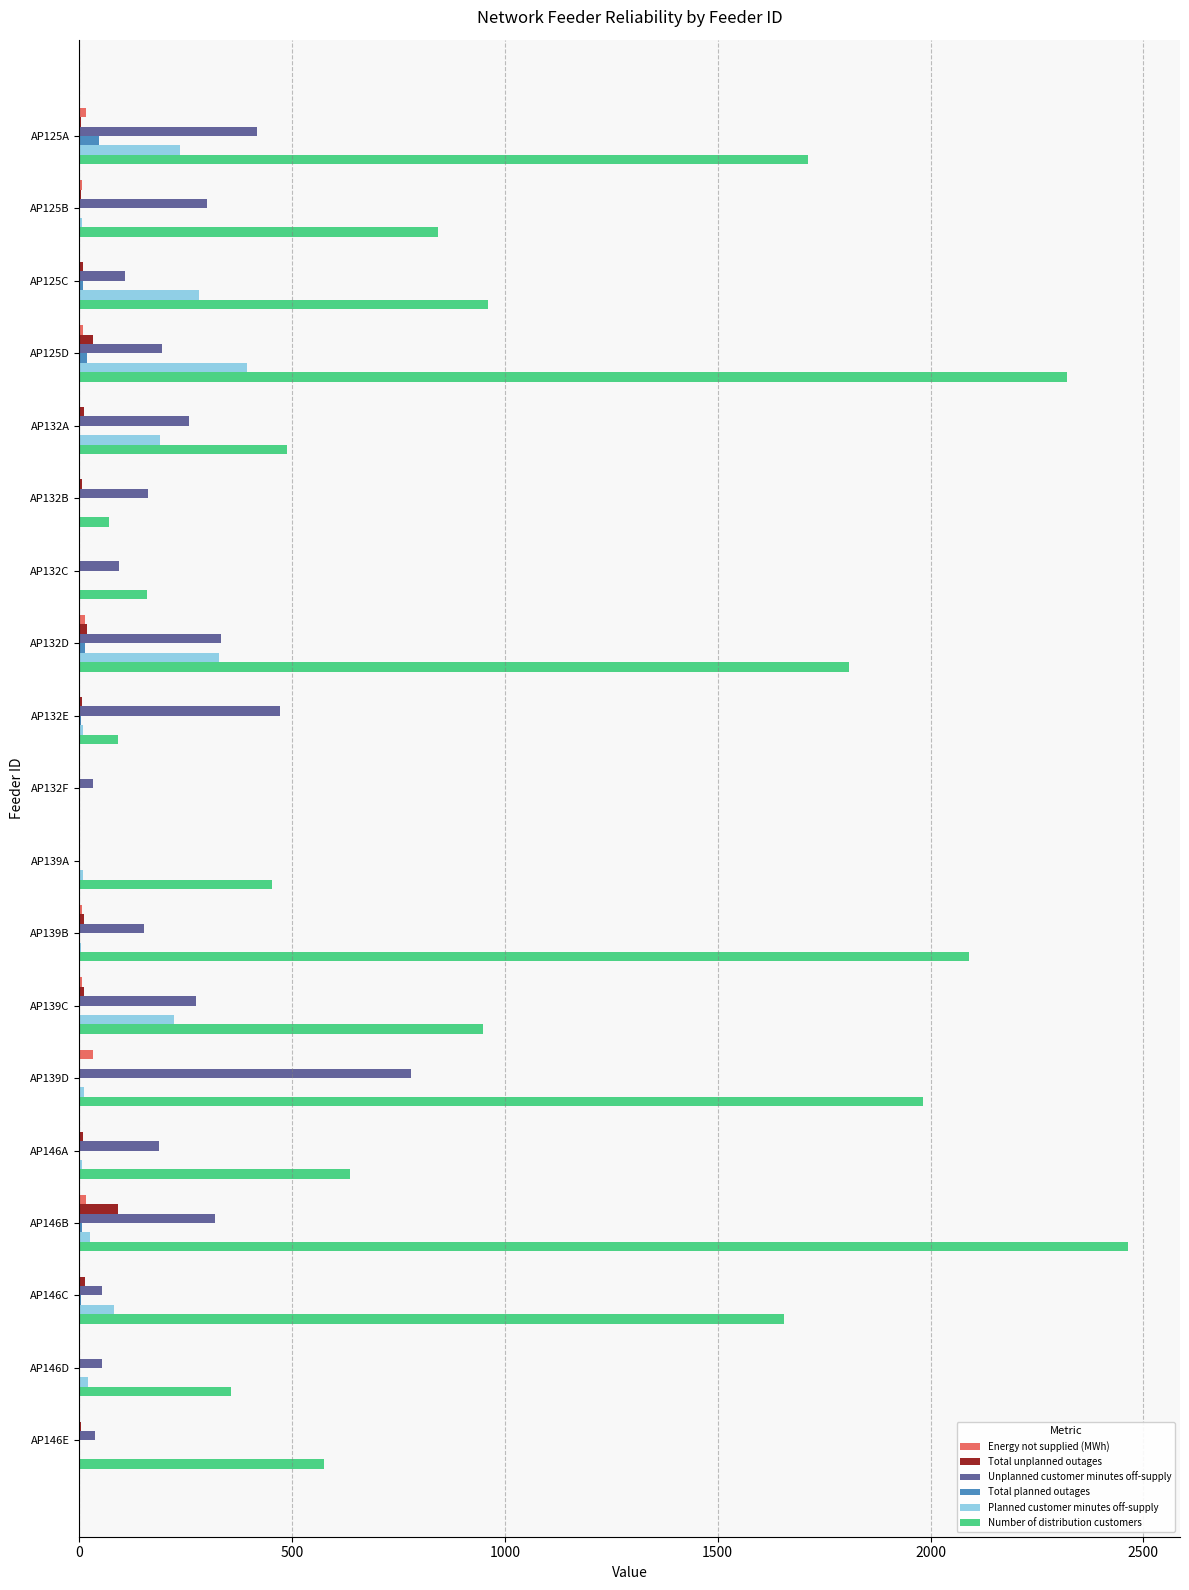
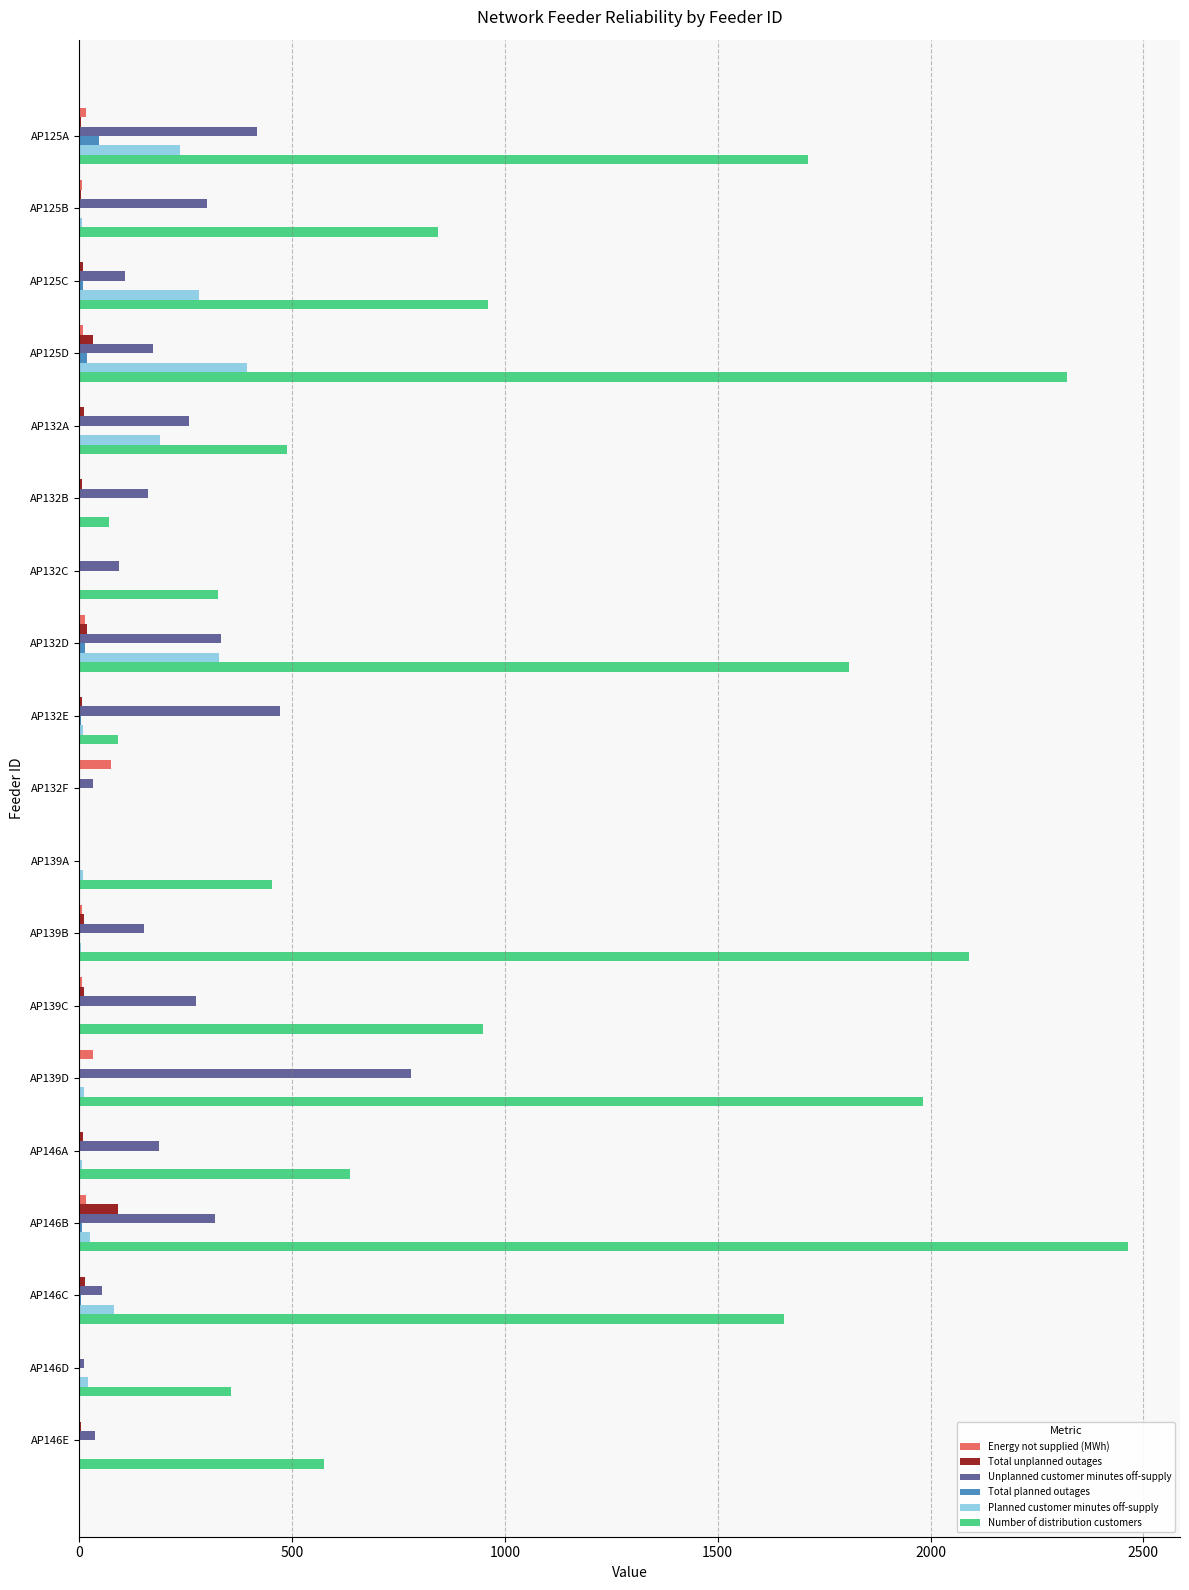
Unplanned customer minutes off-supply, AP125D: 190 -> 170
Number of distribution customers, AP132C: 160 -> 330
Energy not supplied (MWh), AP132F: 0 -> 70
Planned customer minutes off-supply, AP139C: 220 -> 0
Unplanned customer minutes off-supply, AP146D: 50 -> 10
